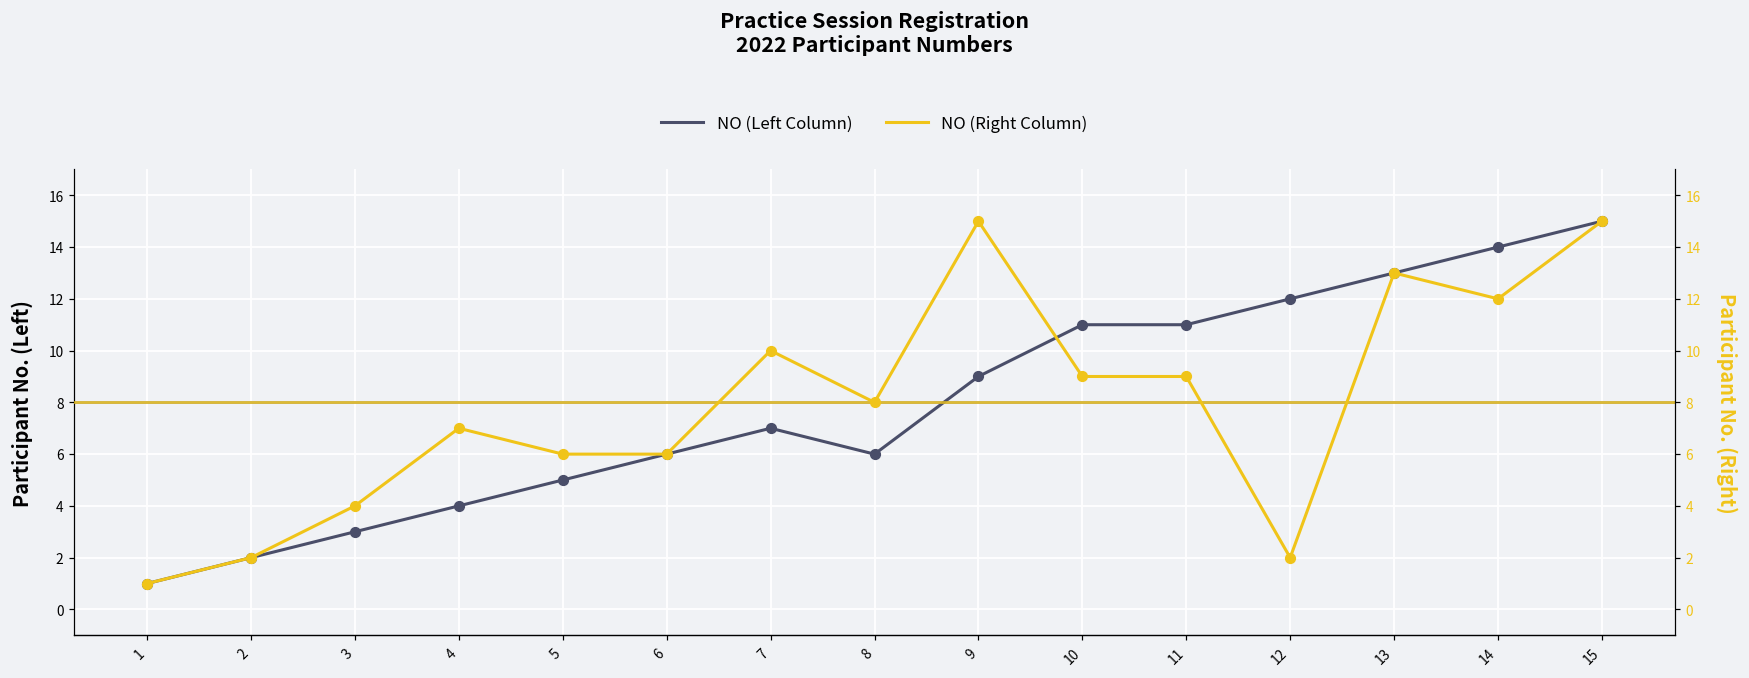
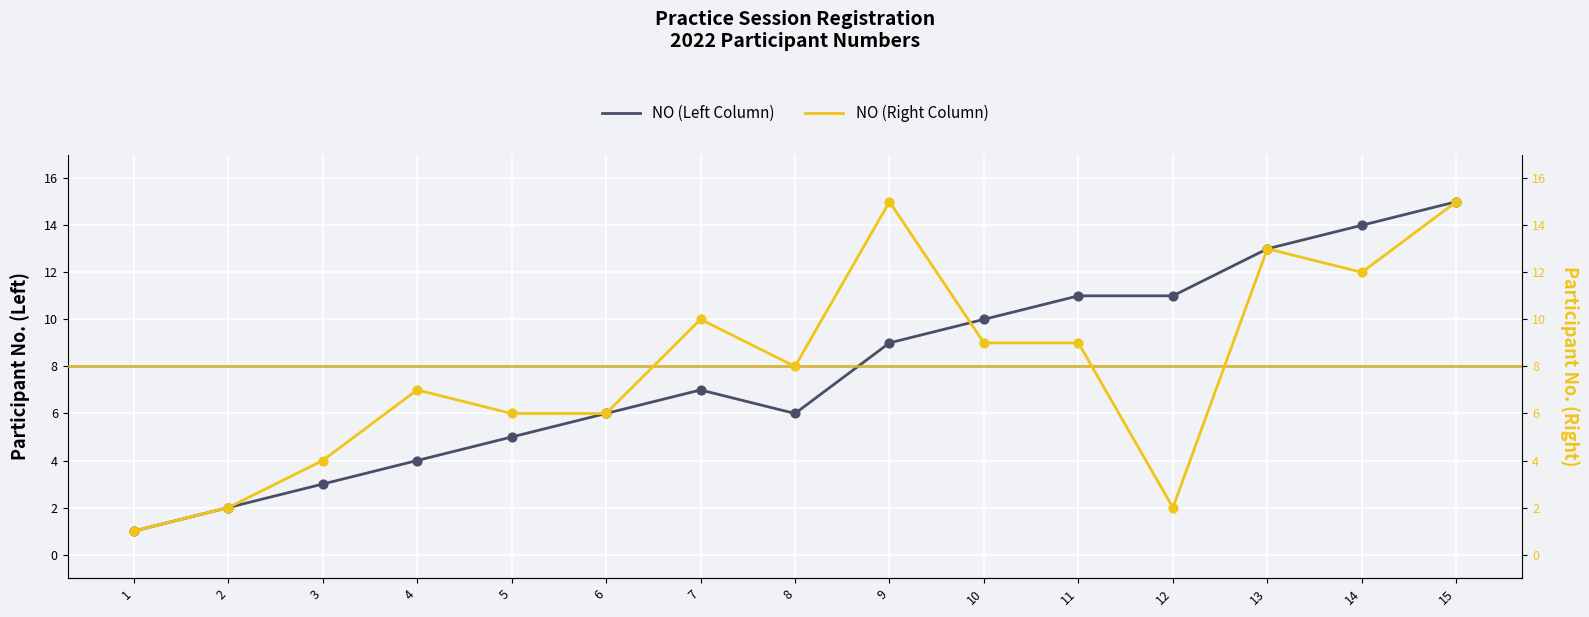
NO (Left Column), 10: 11 -> 10
NO (Left Column), 12: 12 -> 11
